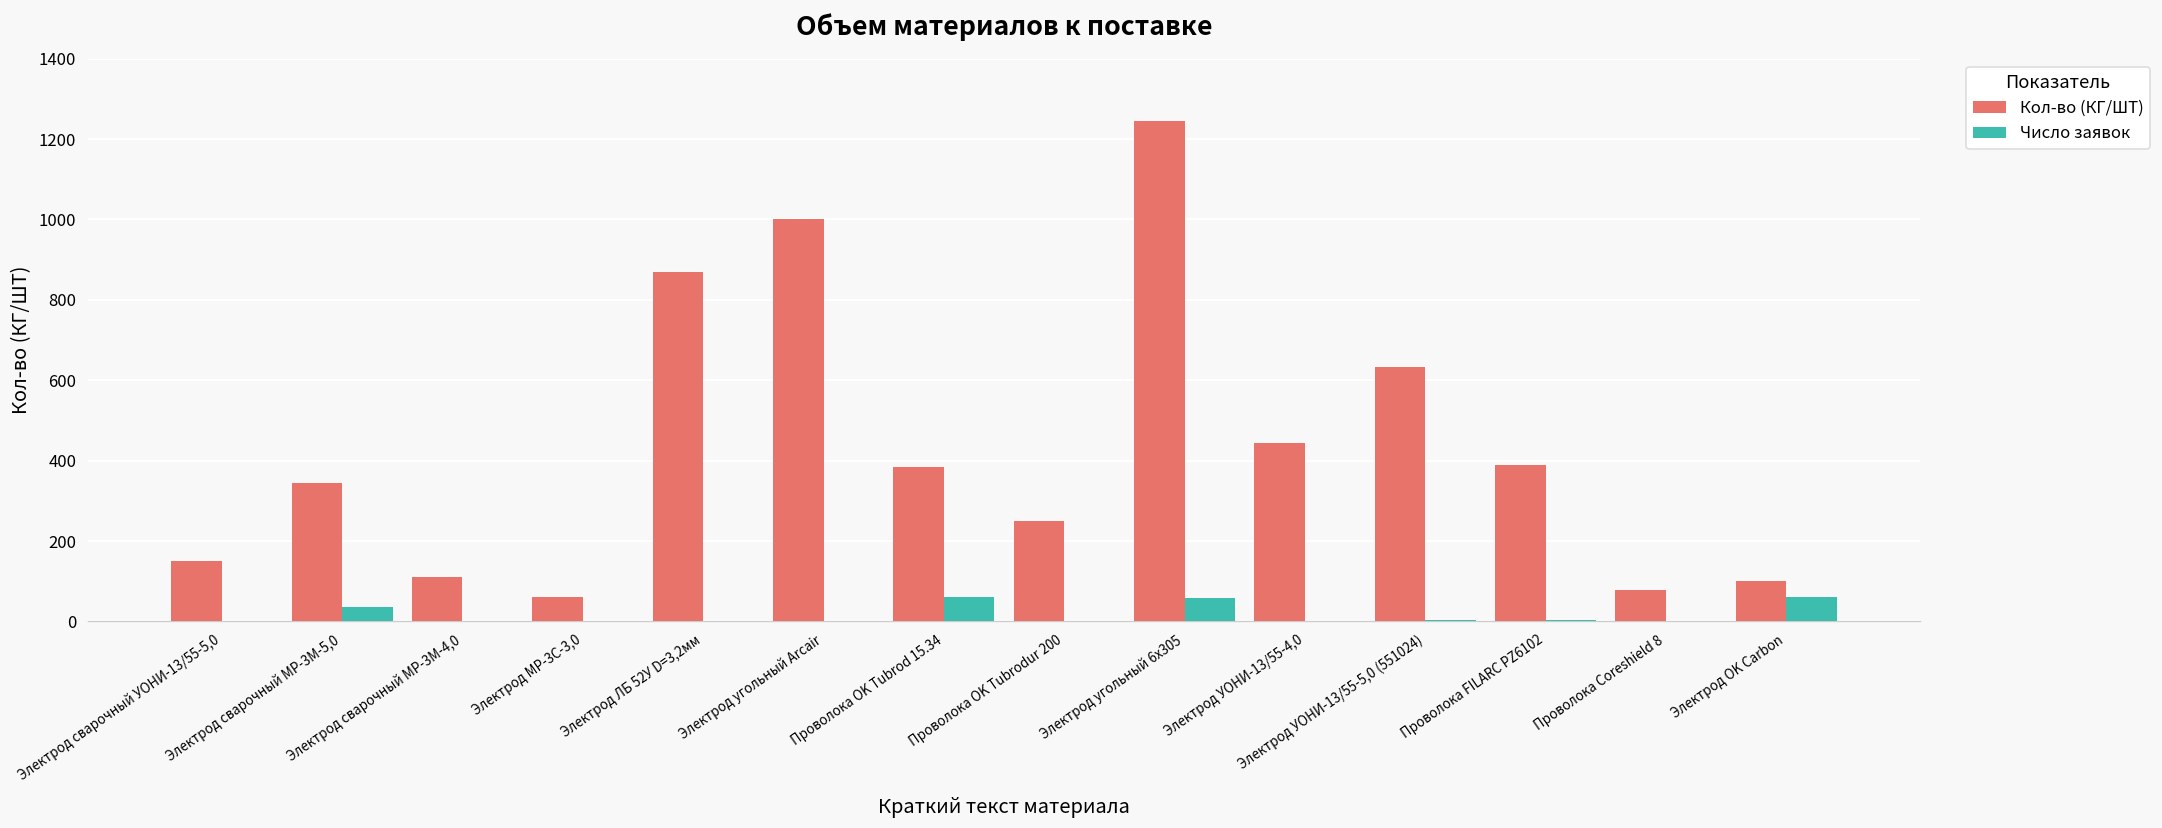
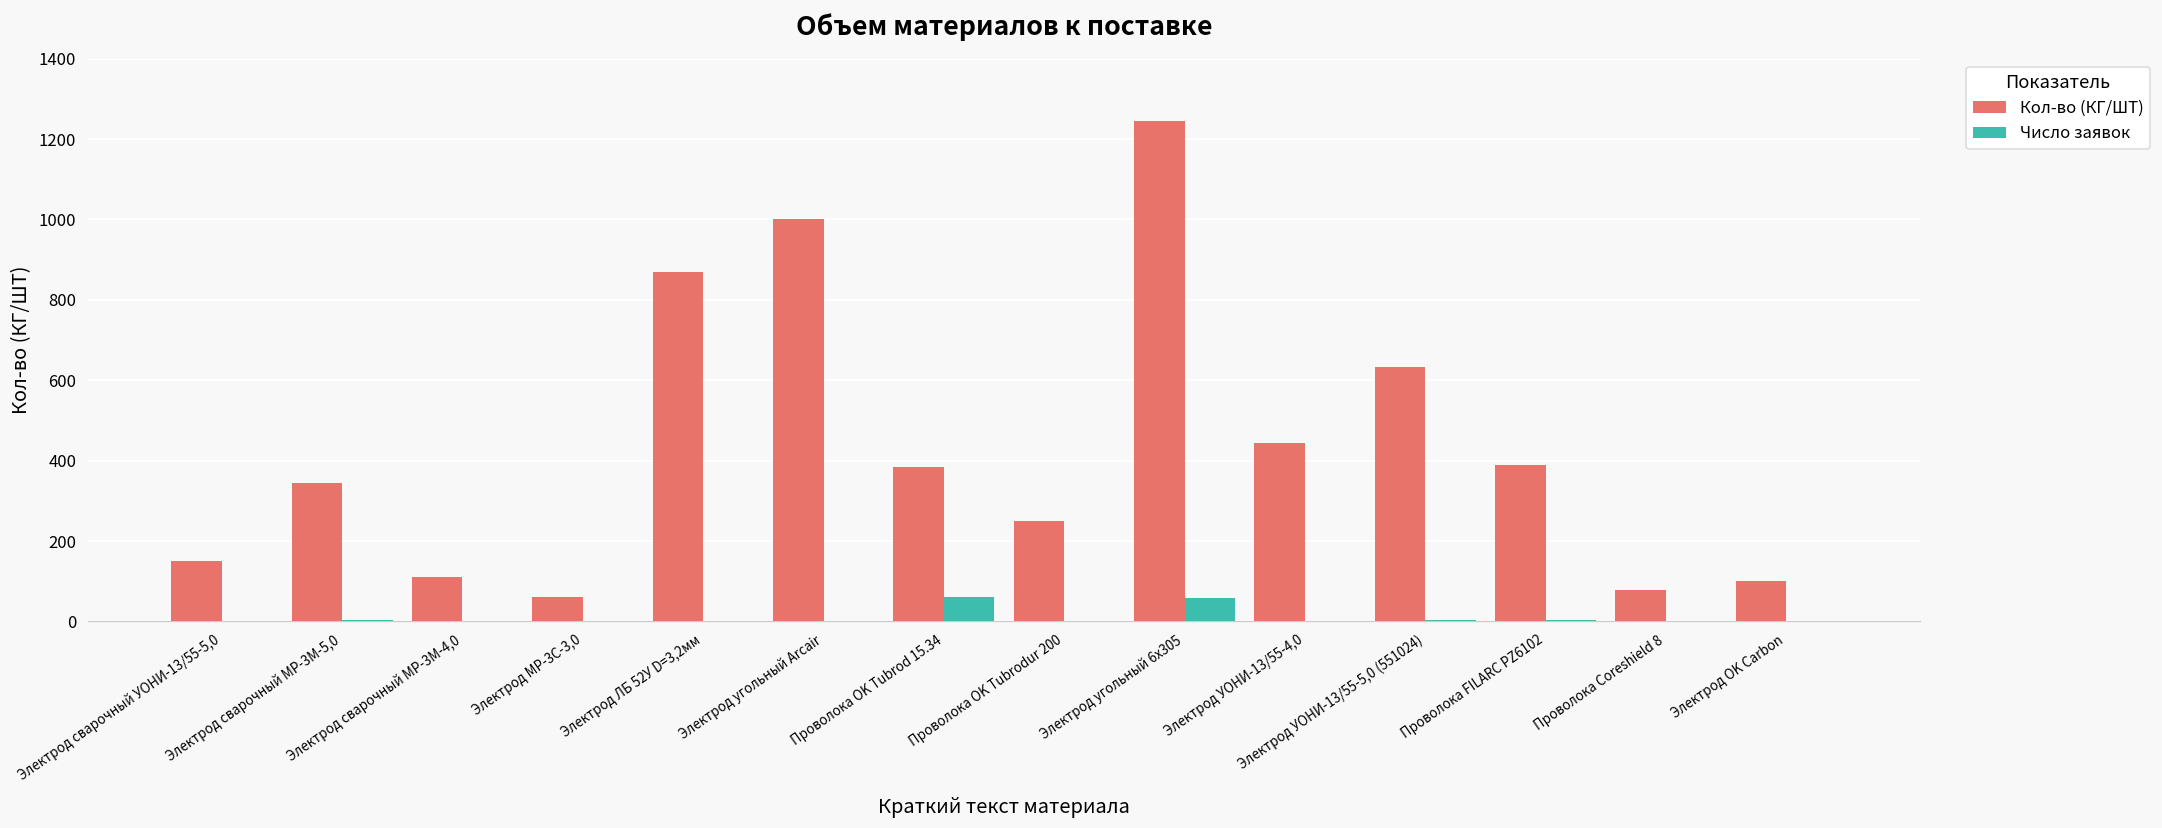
Число заявок, Электрод сварочный МР-3М-5,0: 40 -> 0
Число заявок, Электрод OK Carbon: 60 -> 0
